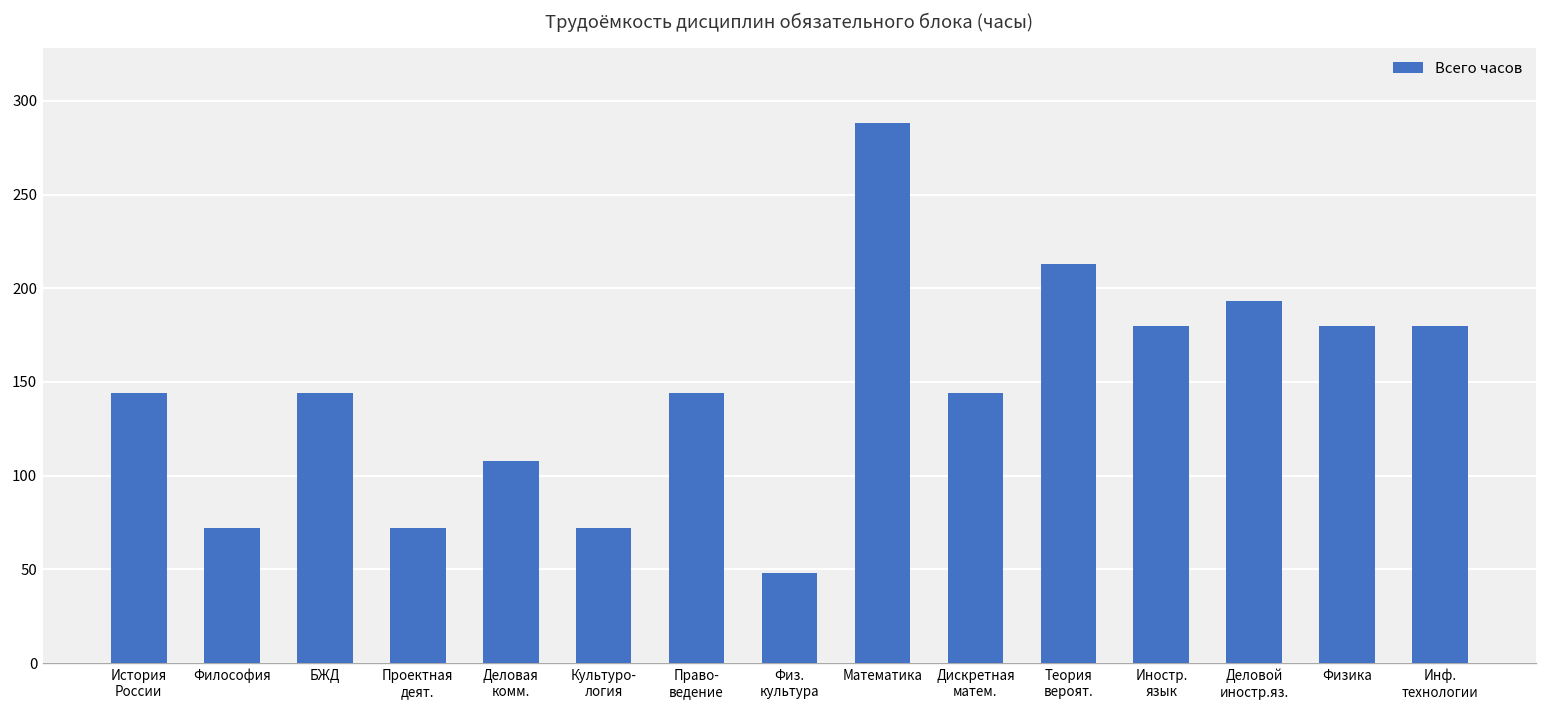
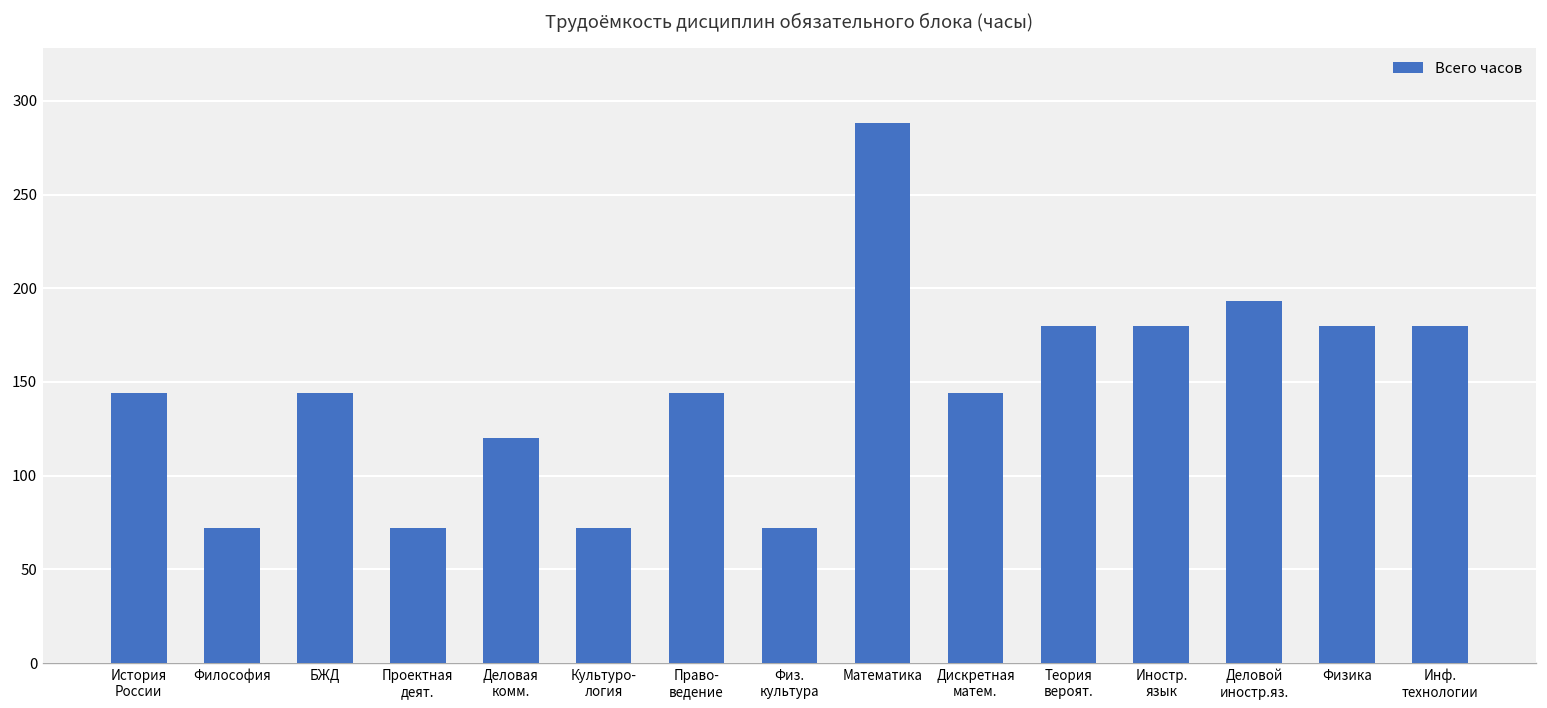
Деловая комм.: 108 -> 120
Физ. культура: 48 -> 72
Теория вероят.: 213 -> 180
